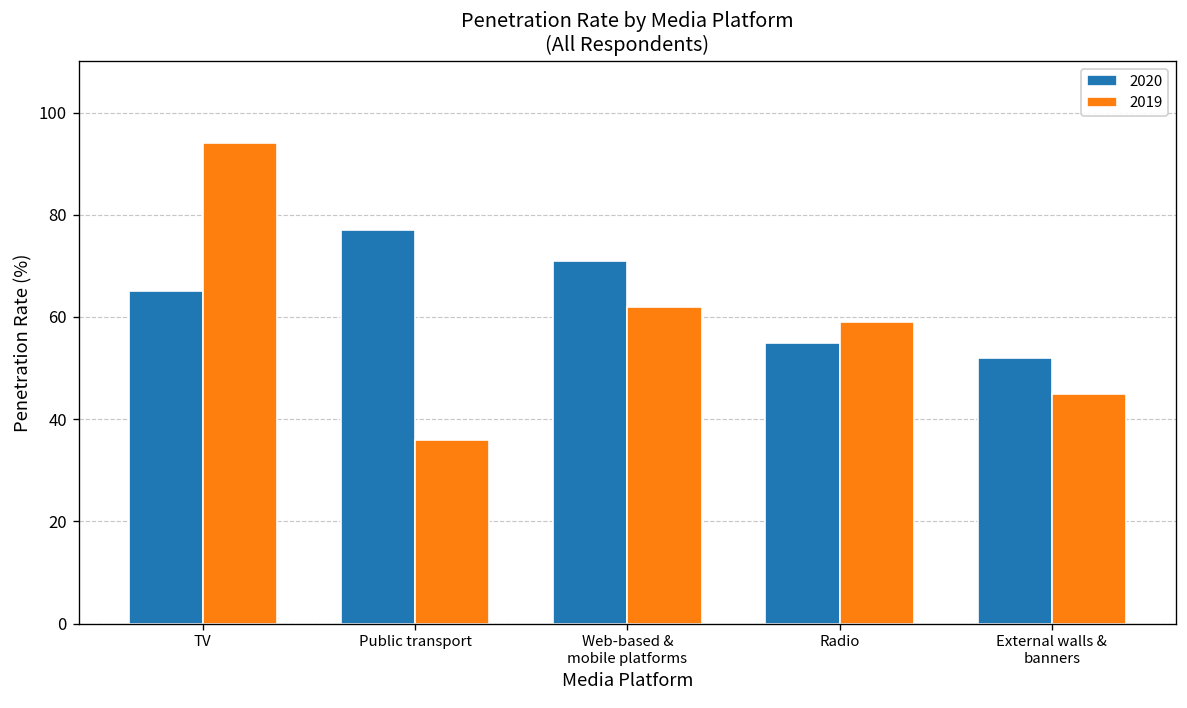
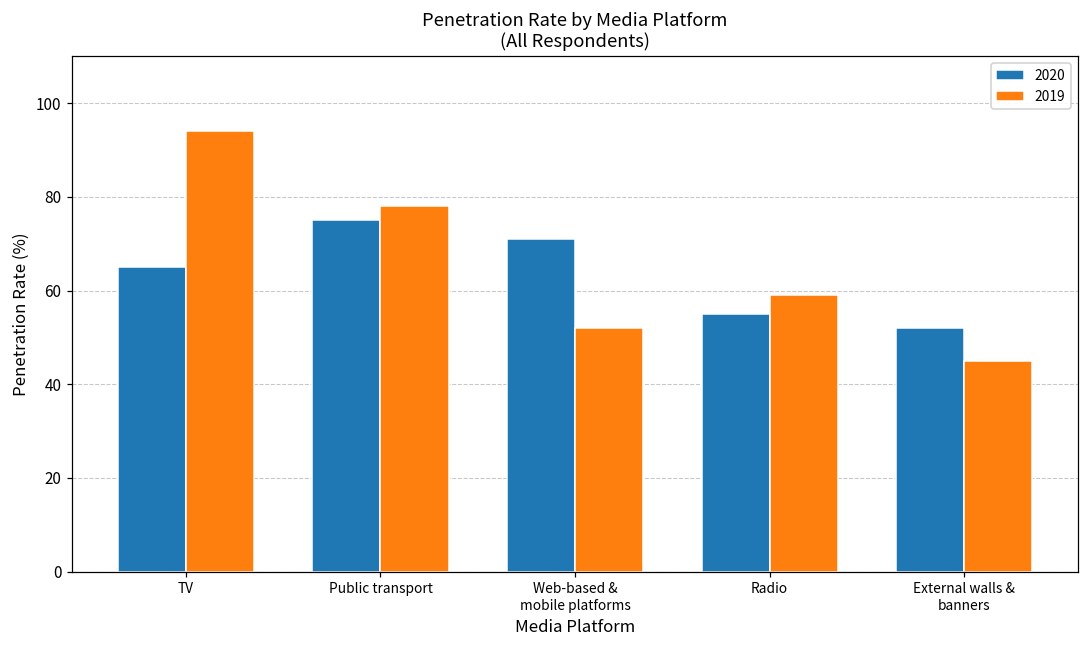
2020, Public transport: 77 -> 75
2019, Public transport: 36 -> 78
2019, Web-based & mobile platforms: 62 -> 52
